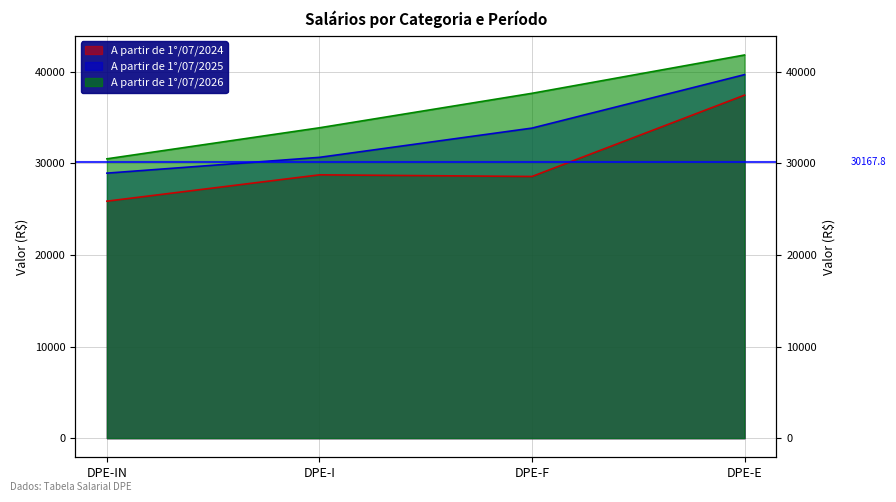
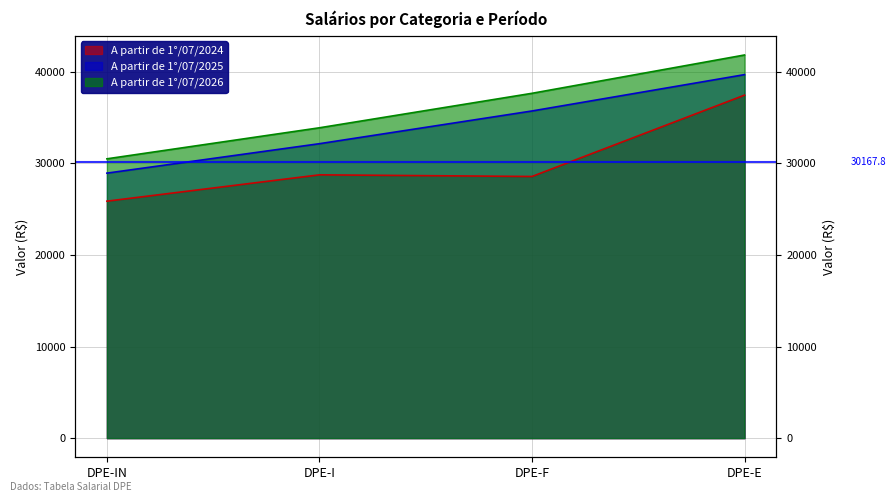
A partir de 1°/07/2025, DPE-I: 31000 -> 32000
A partir de 1°/07/2025, DPE-F: 34000 -> 36000
